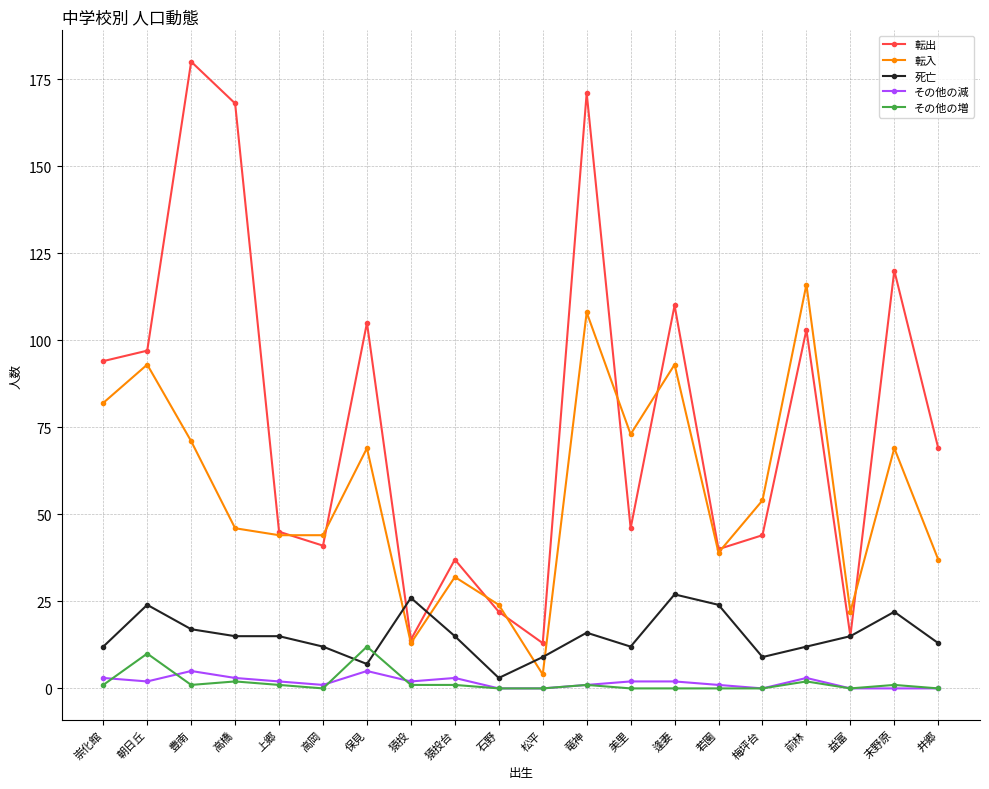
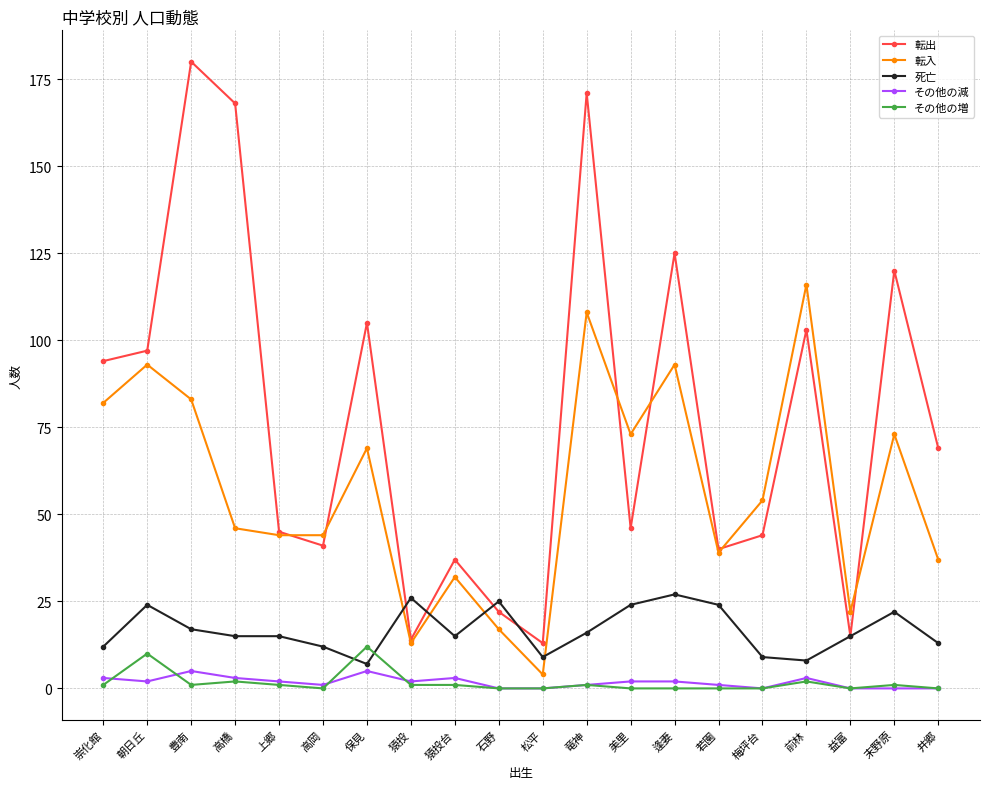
転入, 豊南: 71 -> 83
転入, 石野: 24 -> 17
死亡, 石野: 3 -> 25
死亡, 美里: 12 -> 24
転出, 逢妻: 110 -> 125
死亡, 前林: 12 -> 8
転入, 末野原: 69 -> 73
